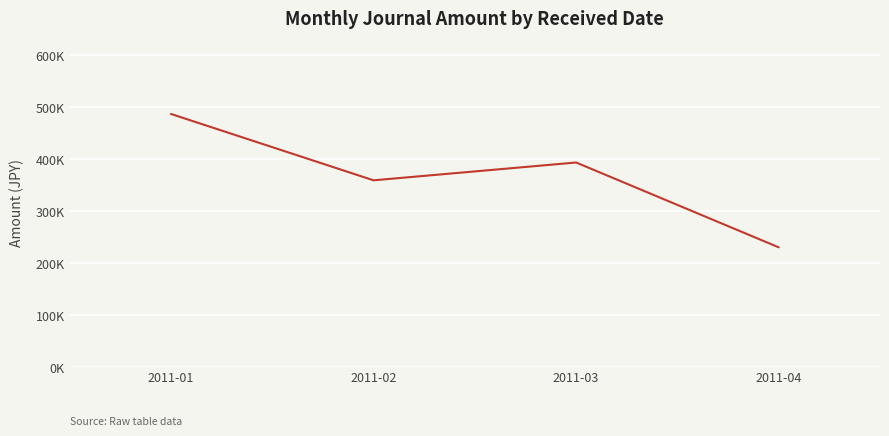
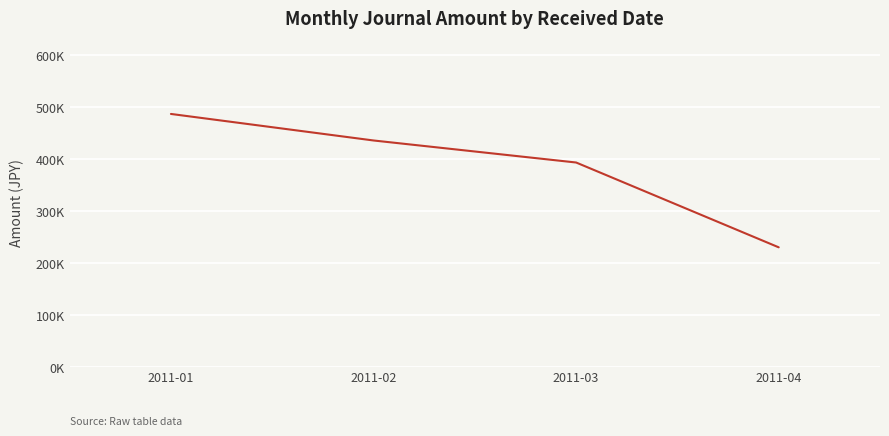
2011-02: 360000 -> 440000
